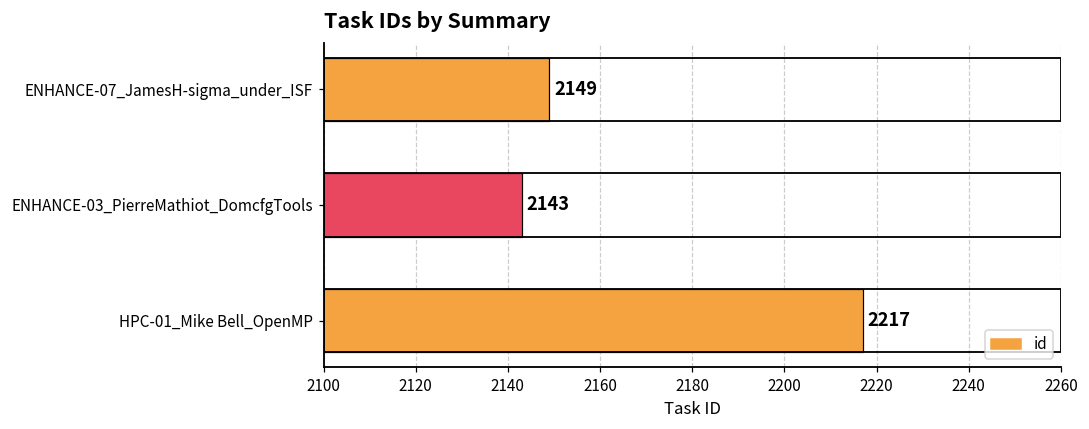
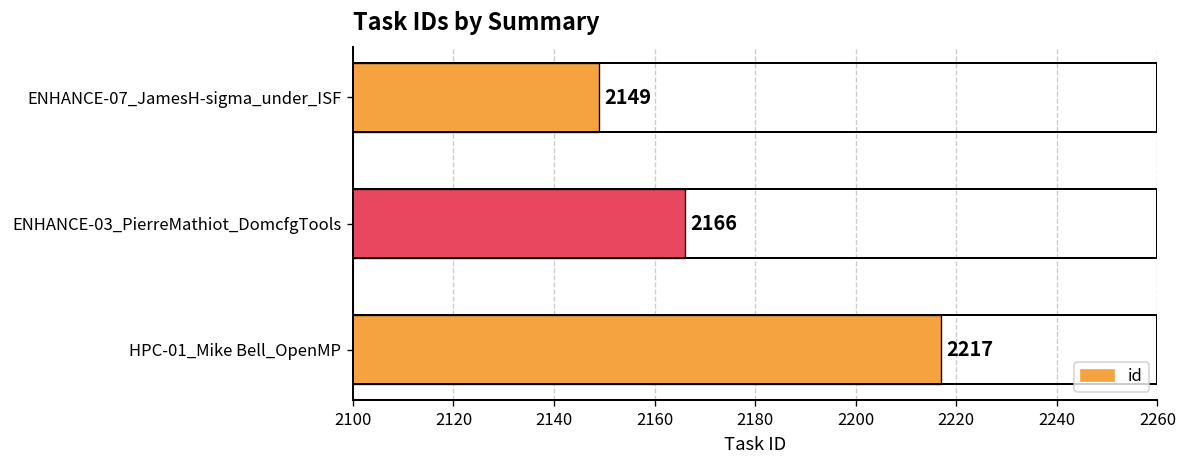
ENHANCE-03_PierreMathiot_DomcfgTools: 2143 -> 2166
